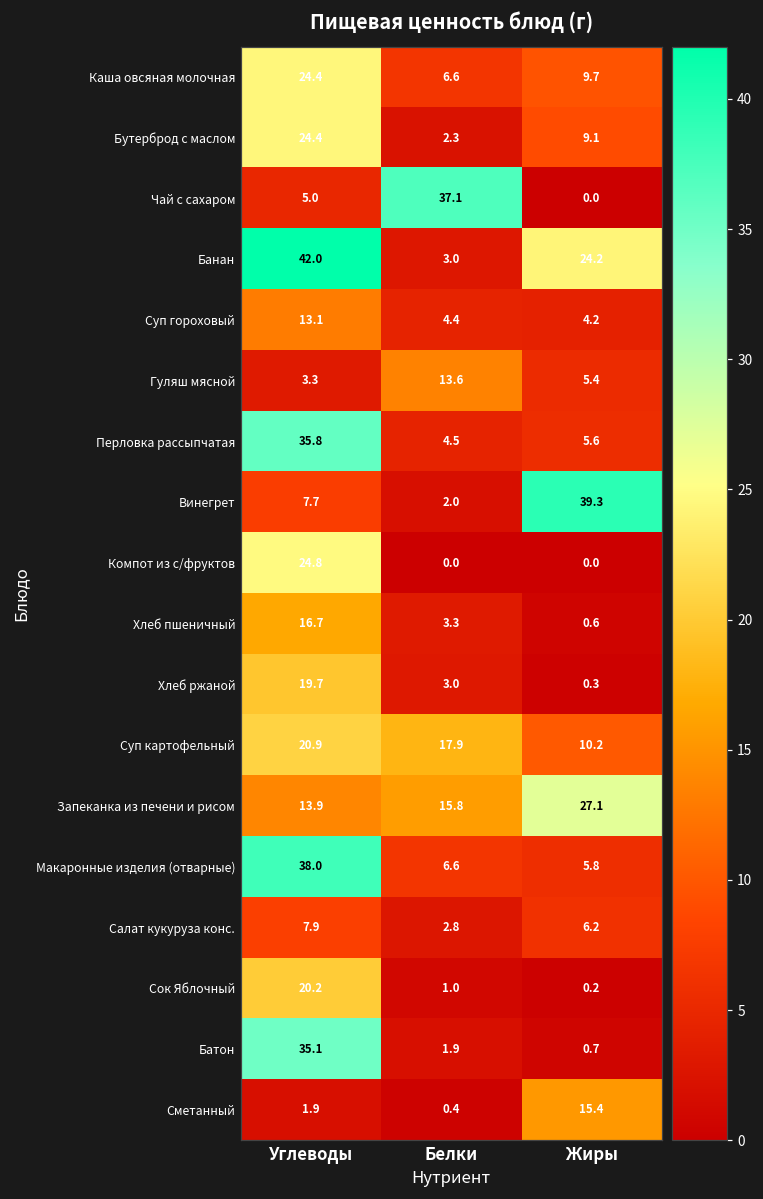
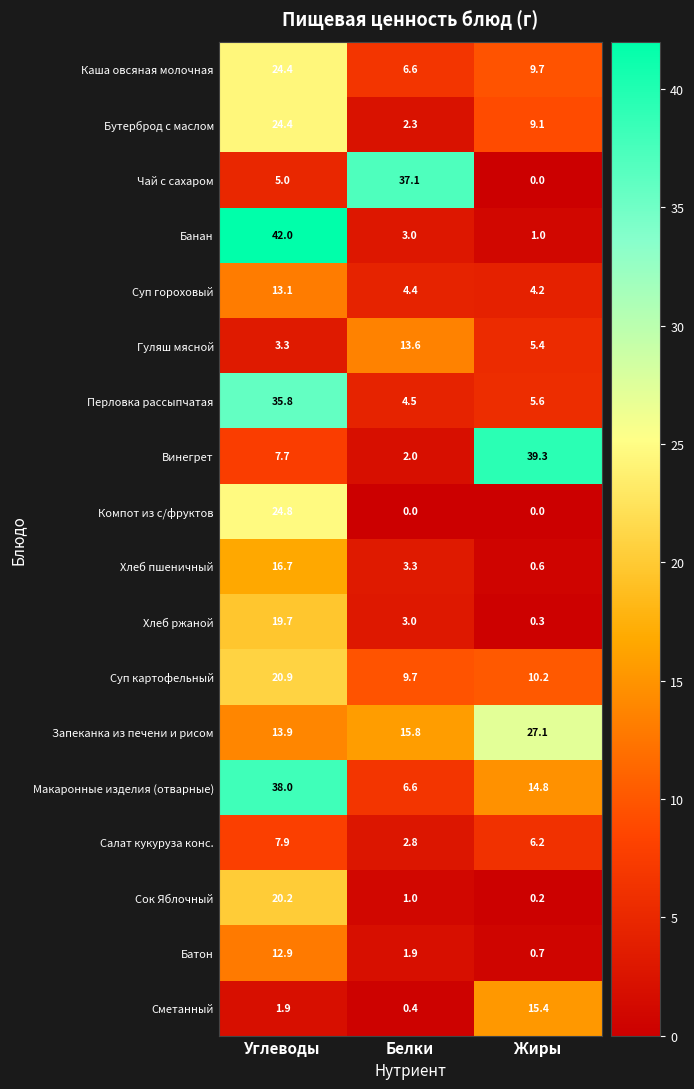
Банан, Жиры: 24.2 -> 1.0
Суп картофельный, Белки: 17.9 -> 9.7
Макаронные изделия (отварные), Жиры: 5.8 -> 14.8
Батон, Углеводы: 35.1 -> 12.9
